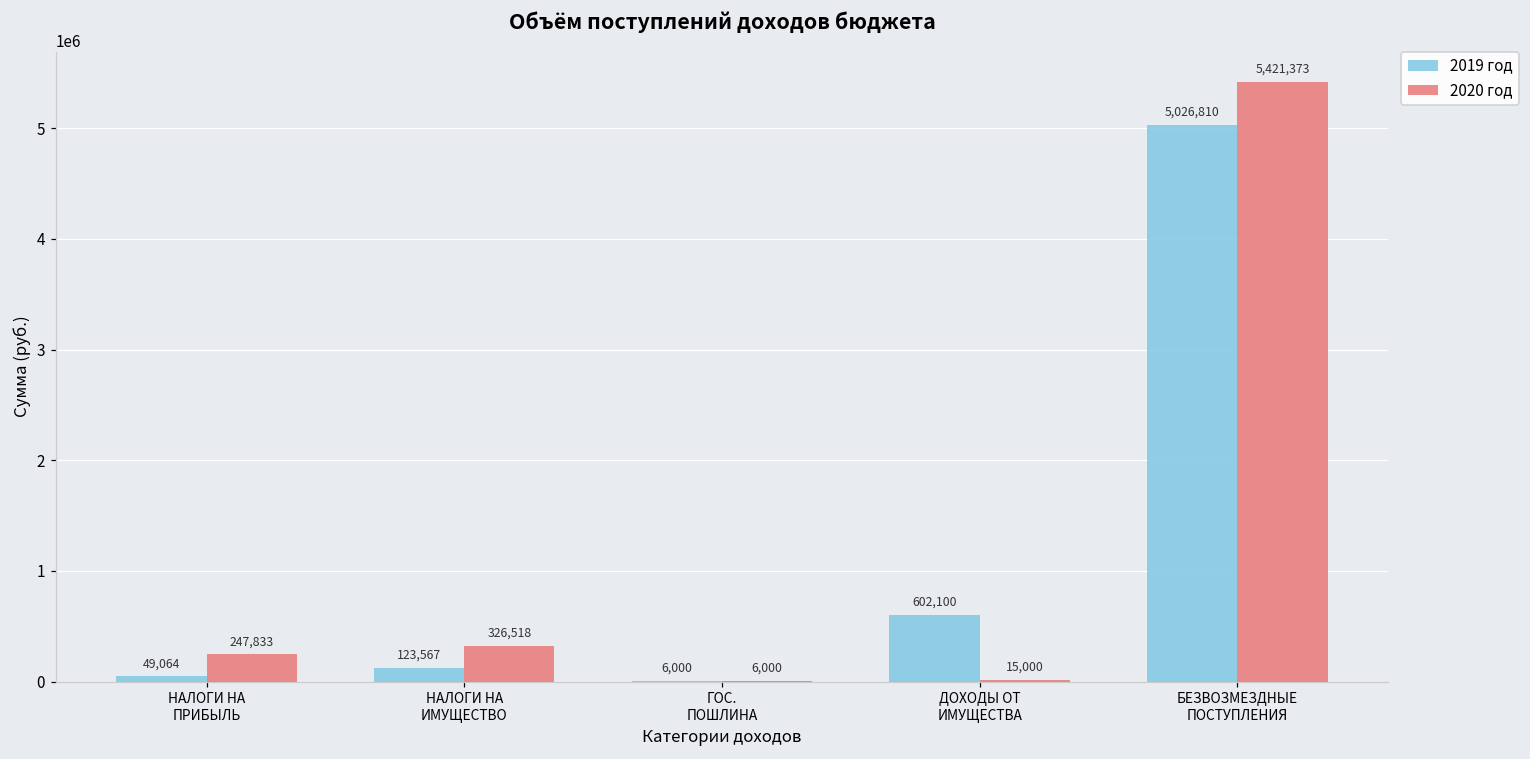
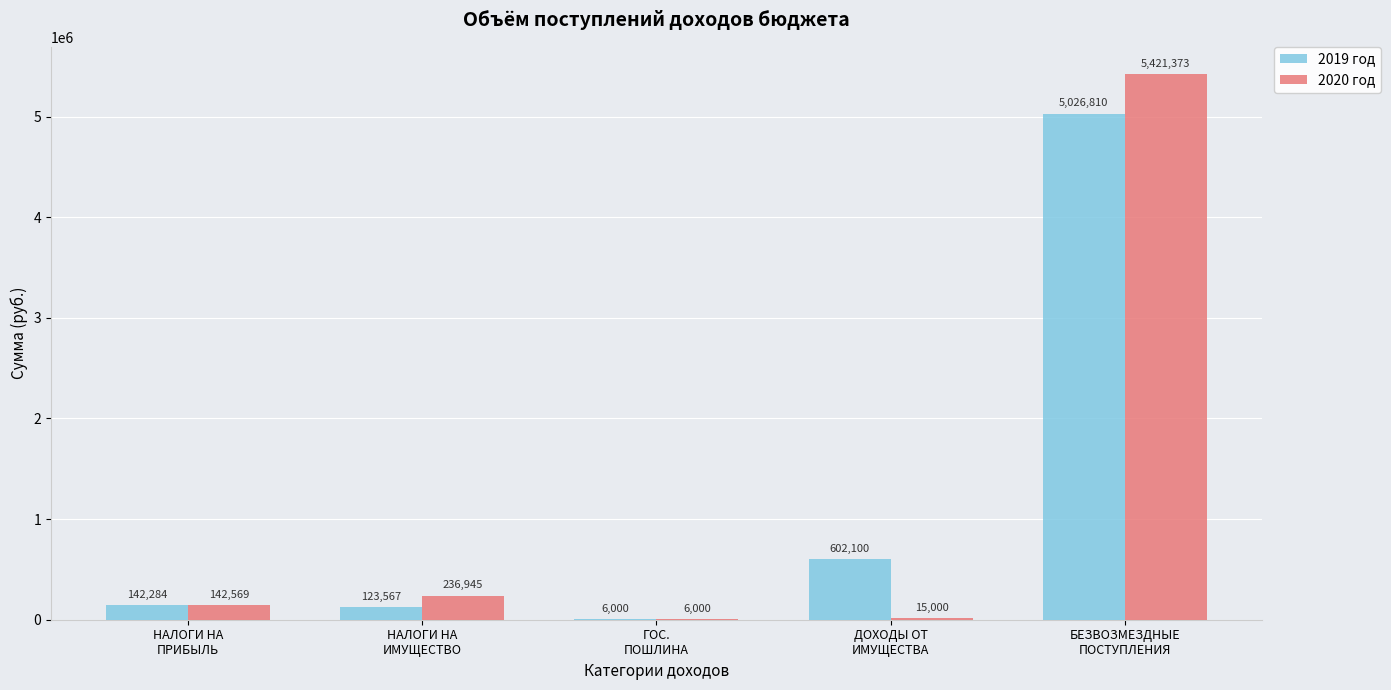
2019 год, НАЛОГИ НА ПРИБЫЛЬ: 49,064 -> 142,284
2020 год, НАЛОГИ НА ПРИБЫЛЬ: 247,833 -> 142,569
2020 год, НАЛОГИ НА ИМУЩЕСТВО: 326,518 -> 236,945
